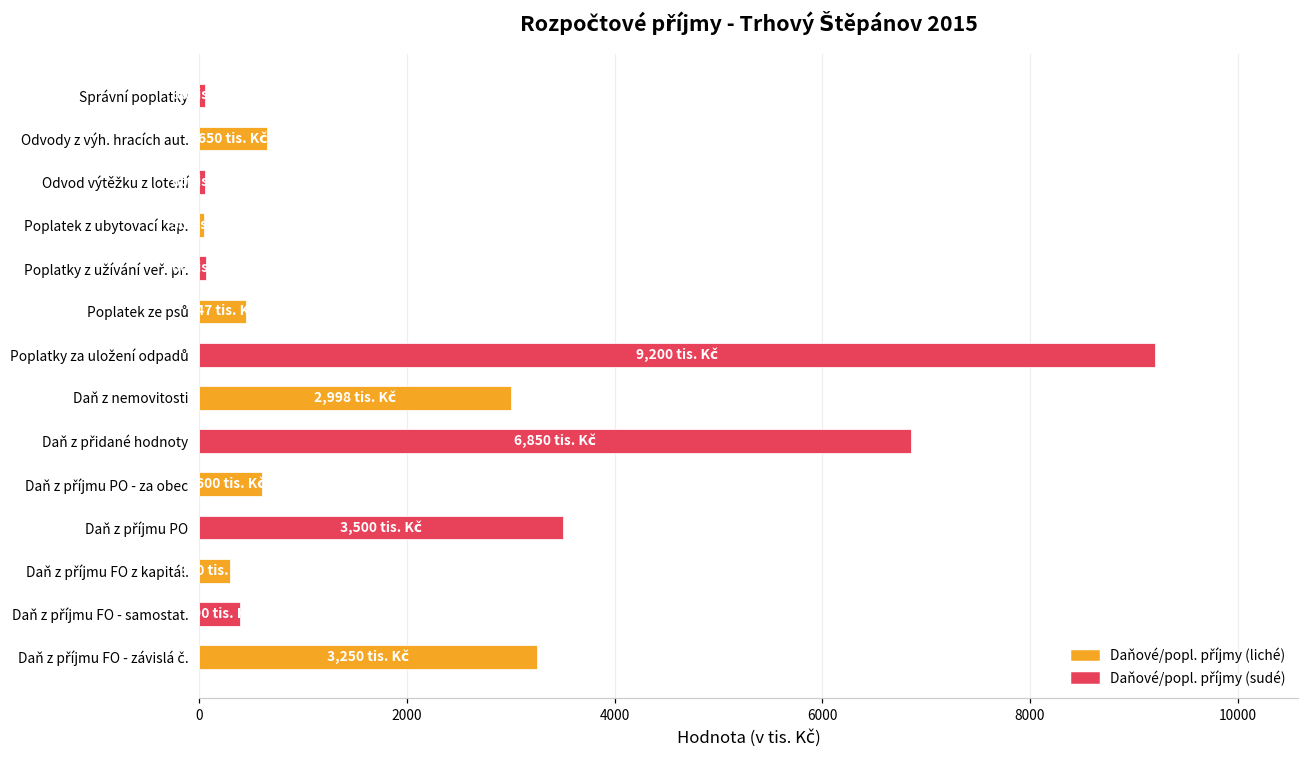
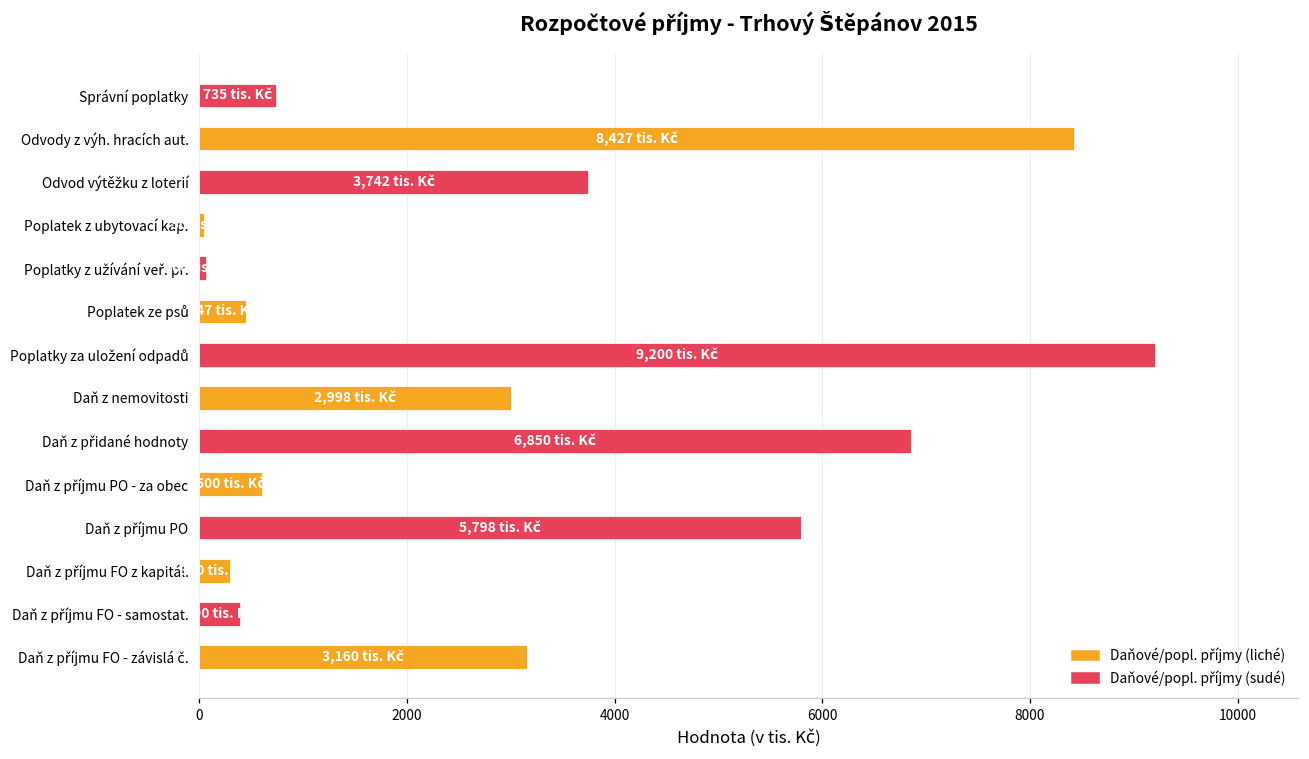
Správní poplatky: 100 -> 700
Odvody z výh. hracích aut.: 650 -> 8,427
Odvod výtěžku z loterií: 100 -> 3700
Daň z příjmu PO: 3,500 -> 5,798
Daň z příjmu FO - závislá č.: 3,250 -> 3,160
